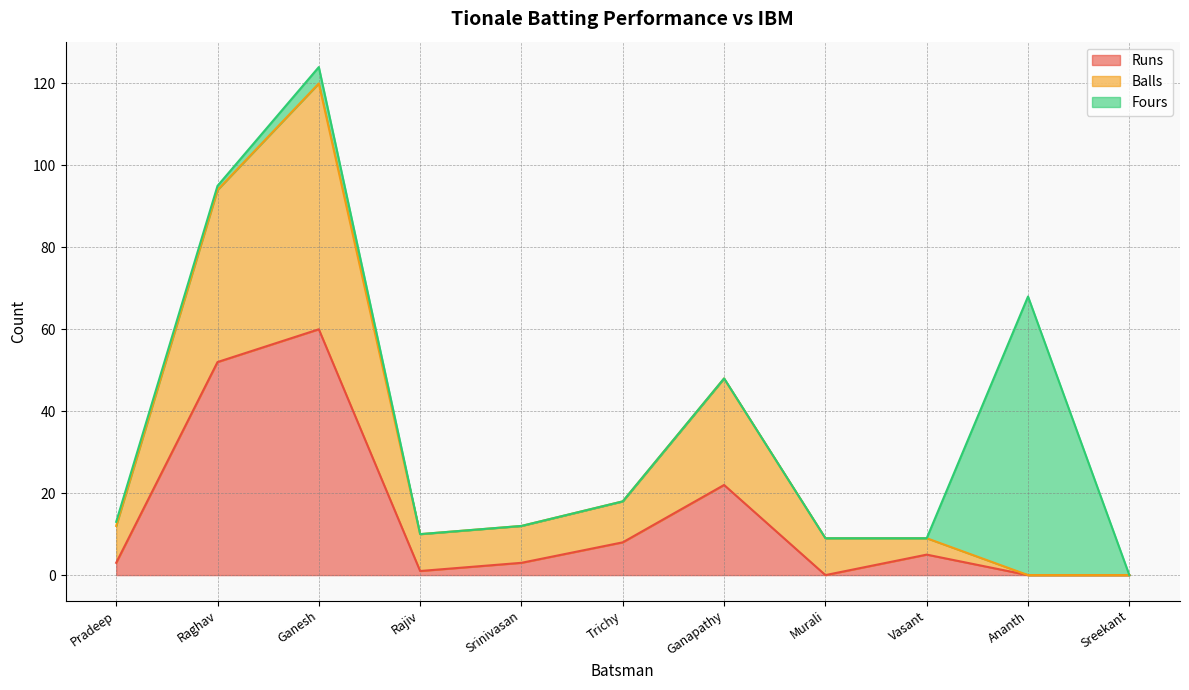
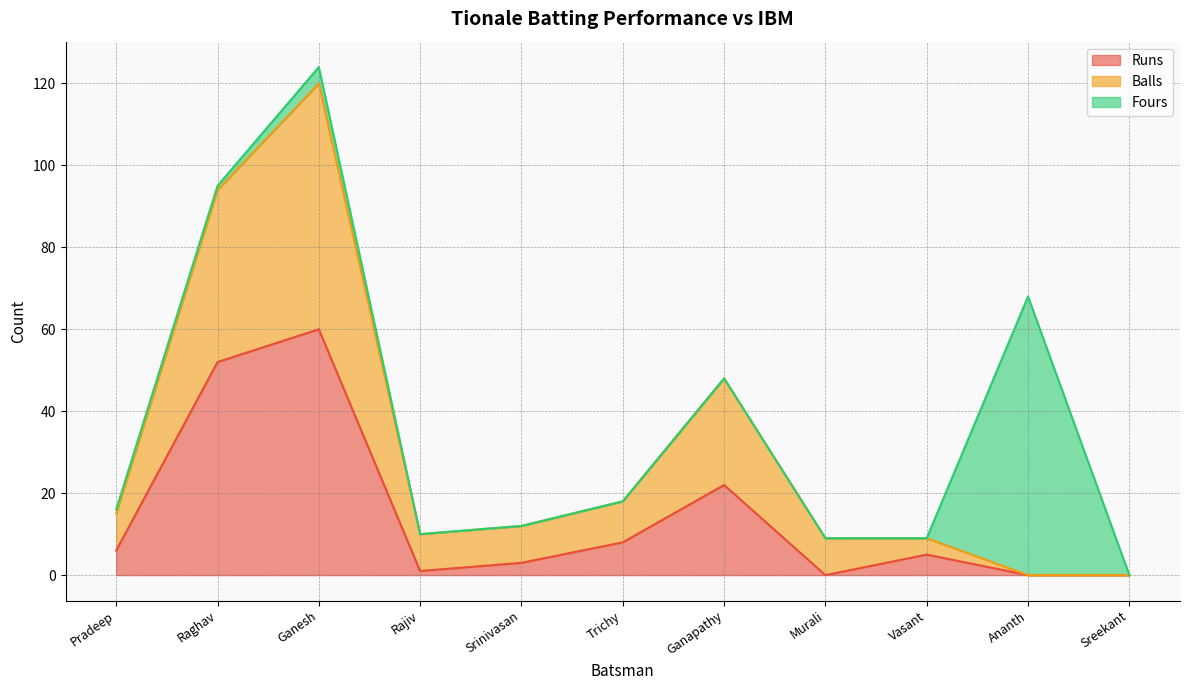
Runs, Pradeep: 3 -> 6
